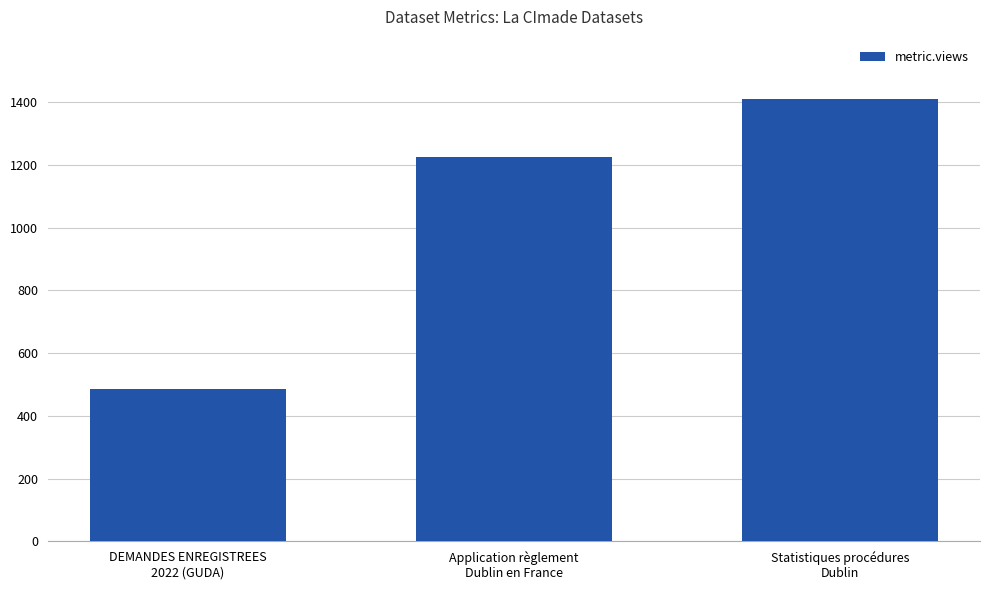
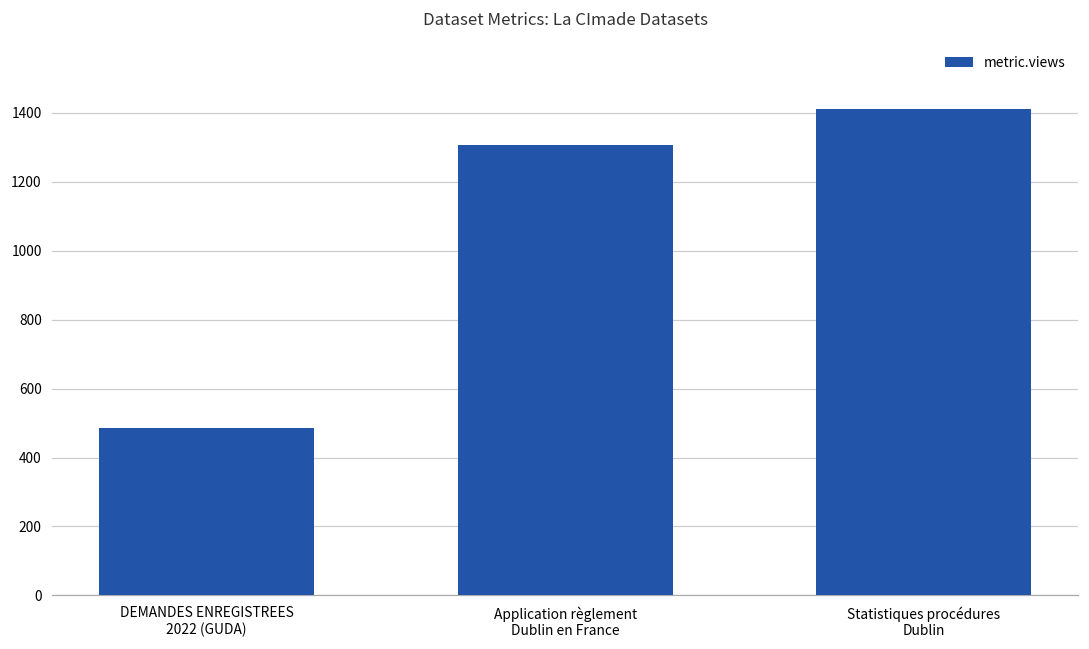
Application règlement Dublin en France: 1230 -> 1310
